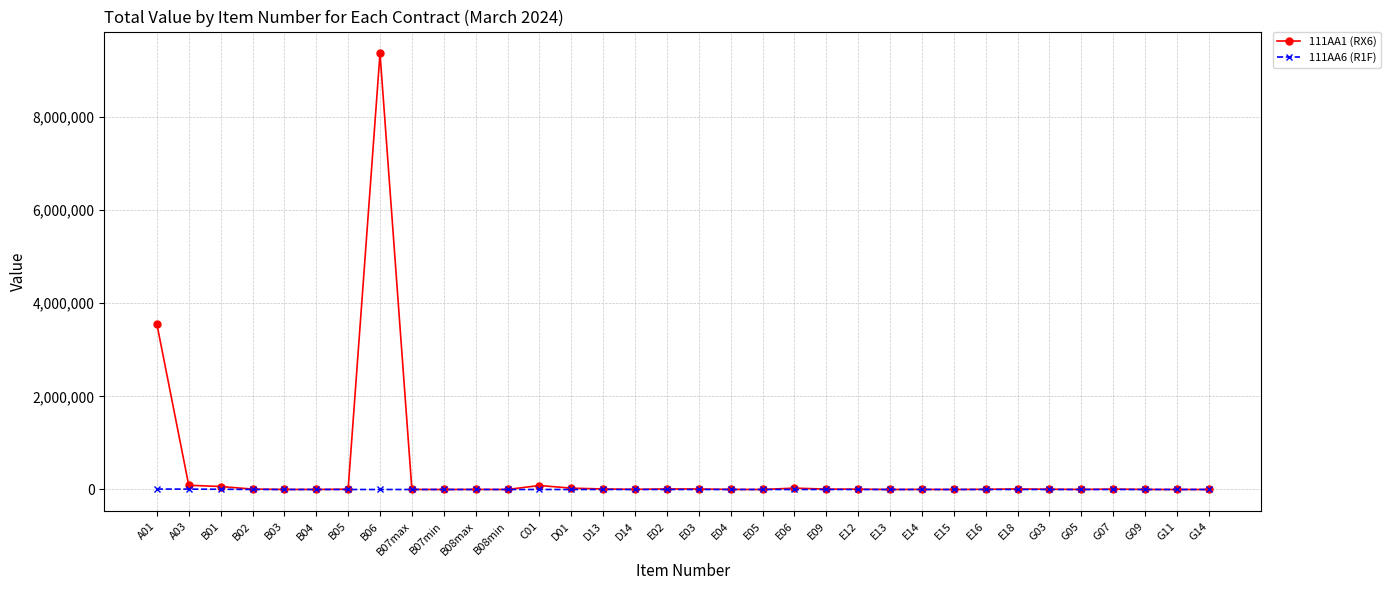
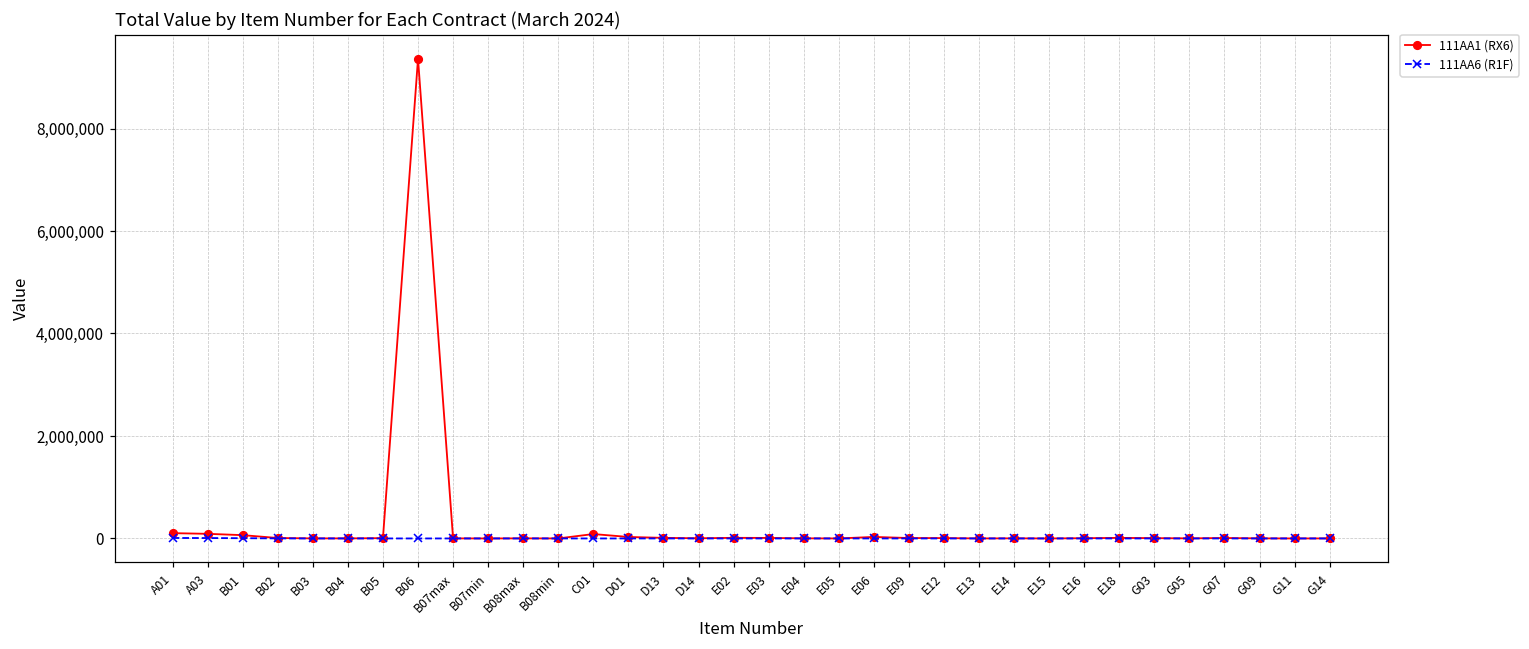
111AA1 (RX6), A01: 3,600,000 -> 100,000
